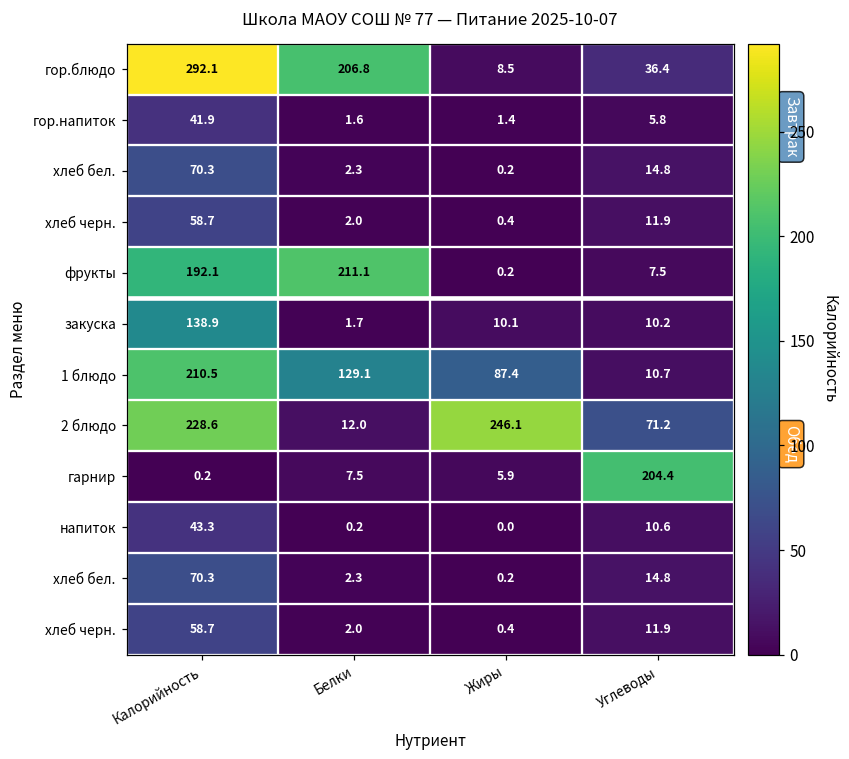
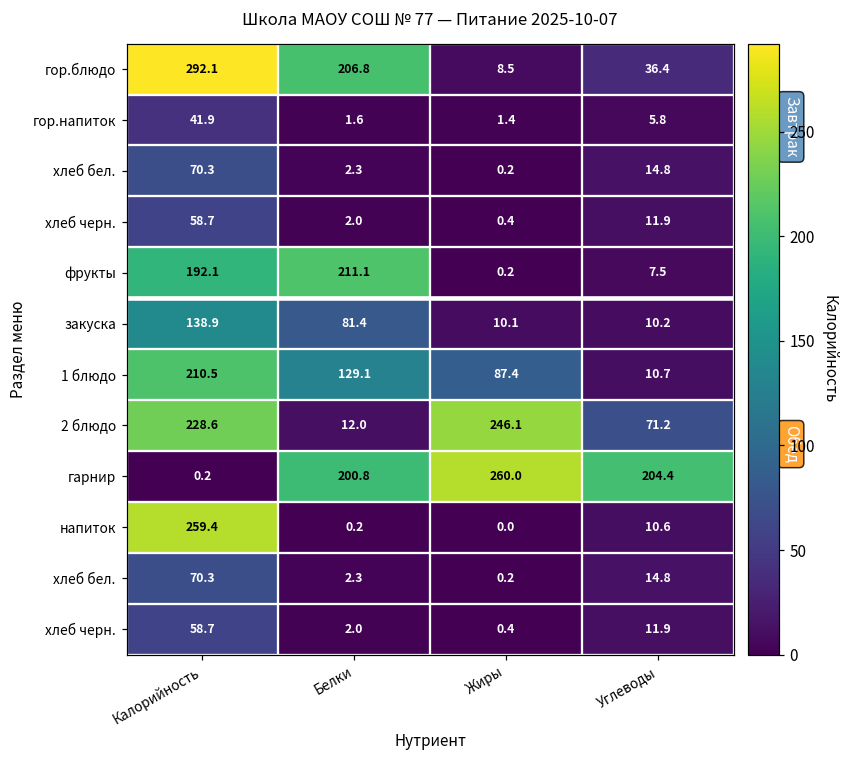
закуска, Белки: 1.7 -> 81.4
гарнир, Белки: 7.5 -> 200.8
гарнир, Жиры: 5.9 -> 260.0
напиток, Калорийность: 43.3 -> 259.4
